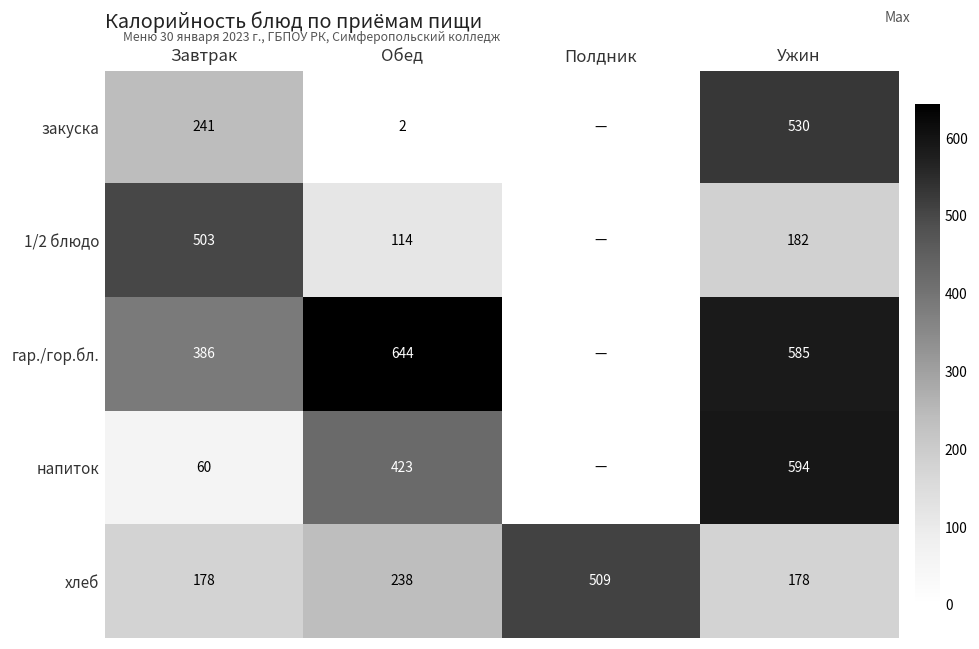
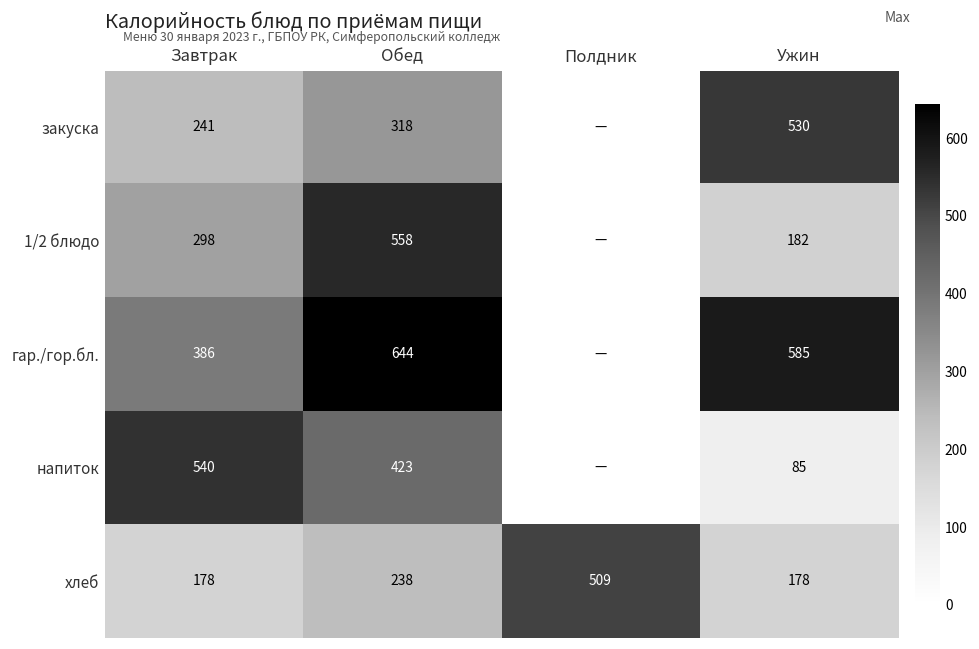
закуска, Обед: 2 -> 318
1/2 блюдо, Завтрак: 503 -> 298
1/2 блюдо, Обед: 114 -> 558
напиток, Завтрак: 60 -> 540
напиток, Ужин: 594 -> 85
